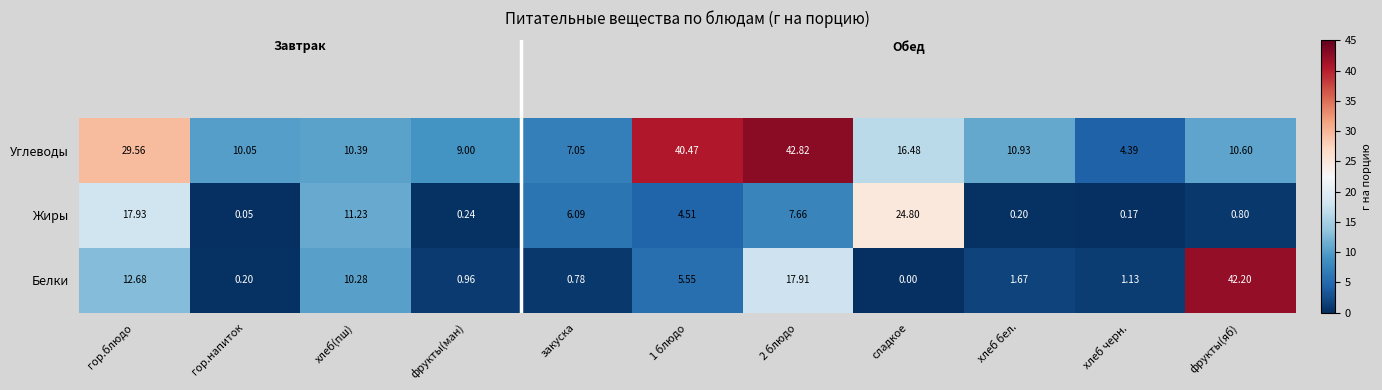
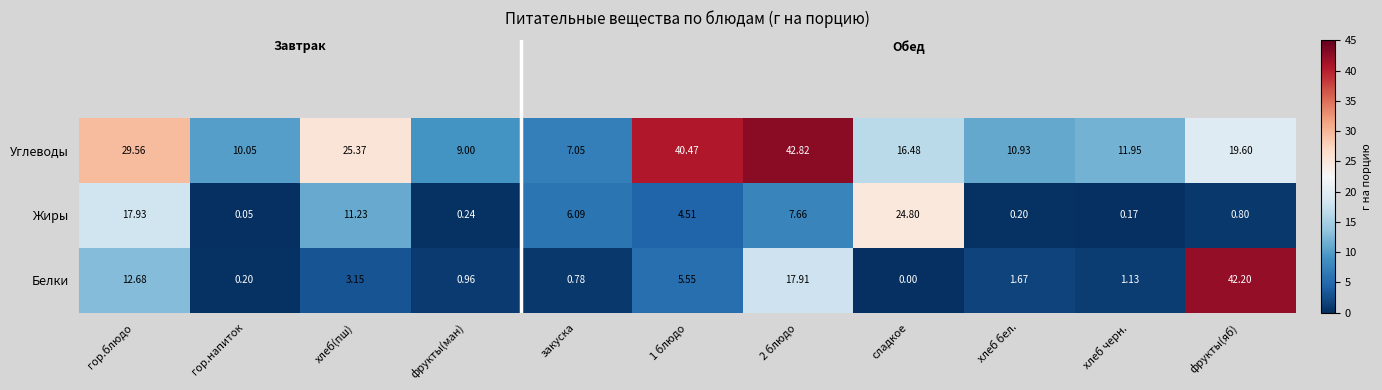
Углеводы, хлеб(пш): 10.39 -> 25.37
Углеводы, хлеб черн.: 4.39 -> 11.95
Углеводы, фрукты(яб): 10.60 -> 19.60
Белки, хлеб(пш): 10.28 -> 3.15
